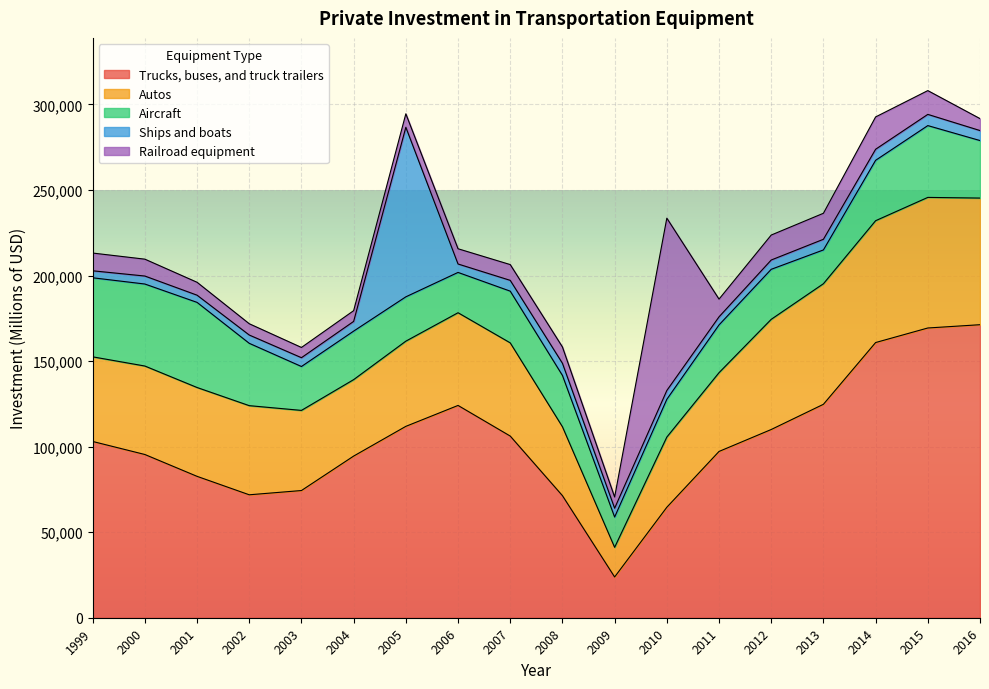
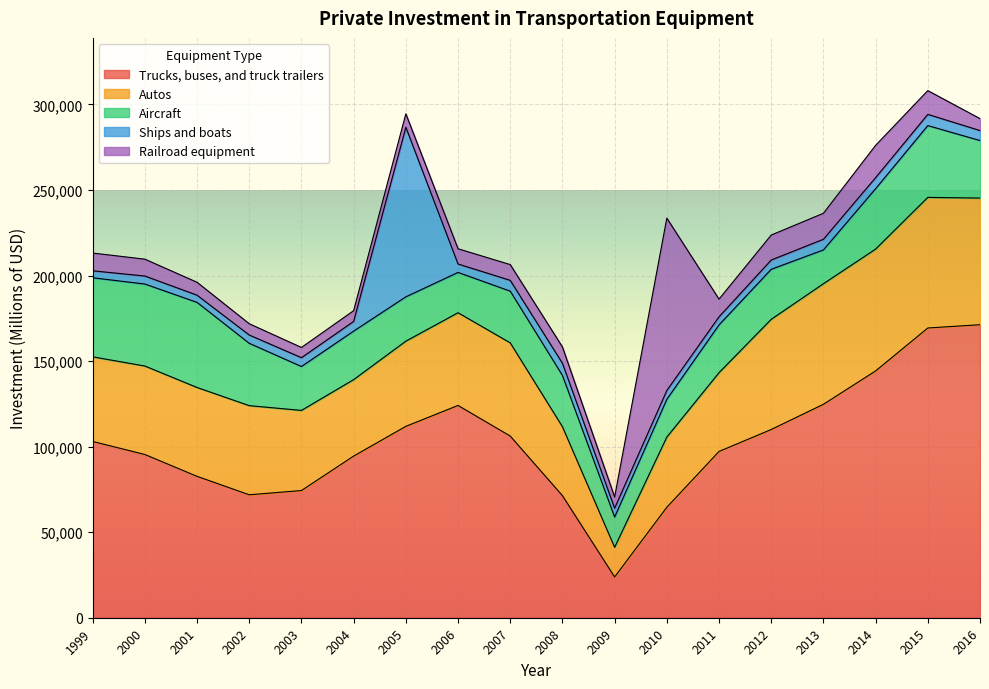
Trucks, buses, and truck trailers, 2014: 161,000 -> 144,000
